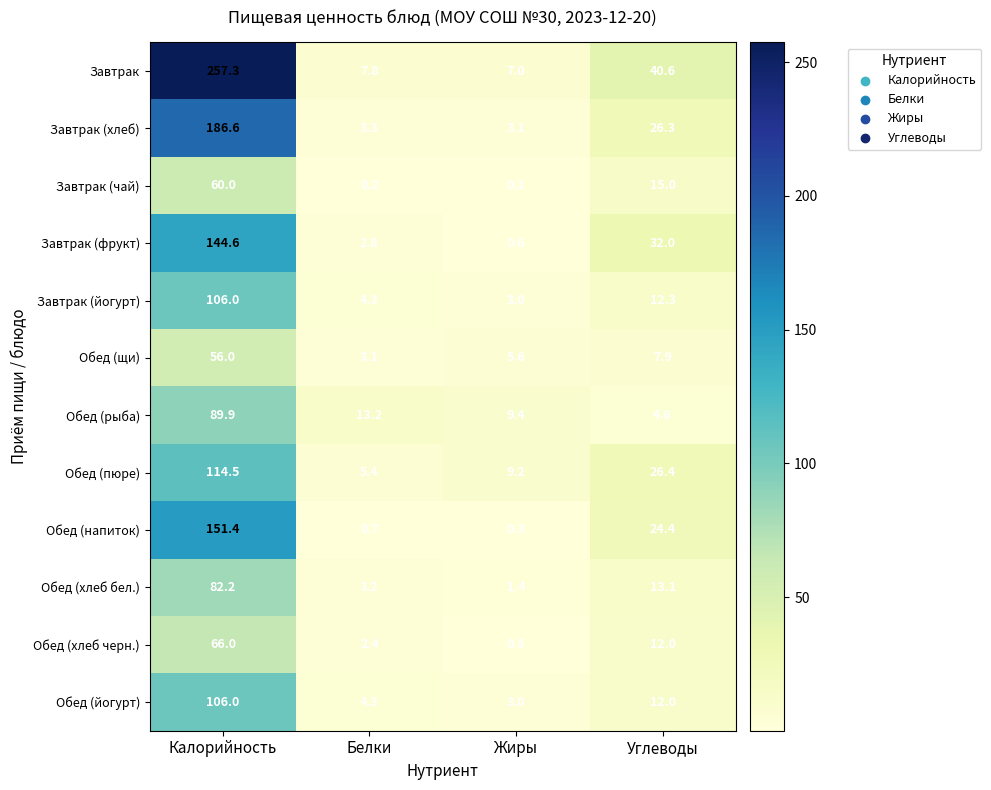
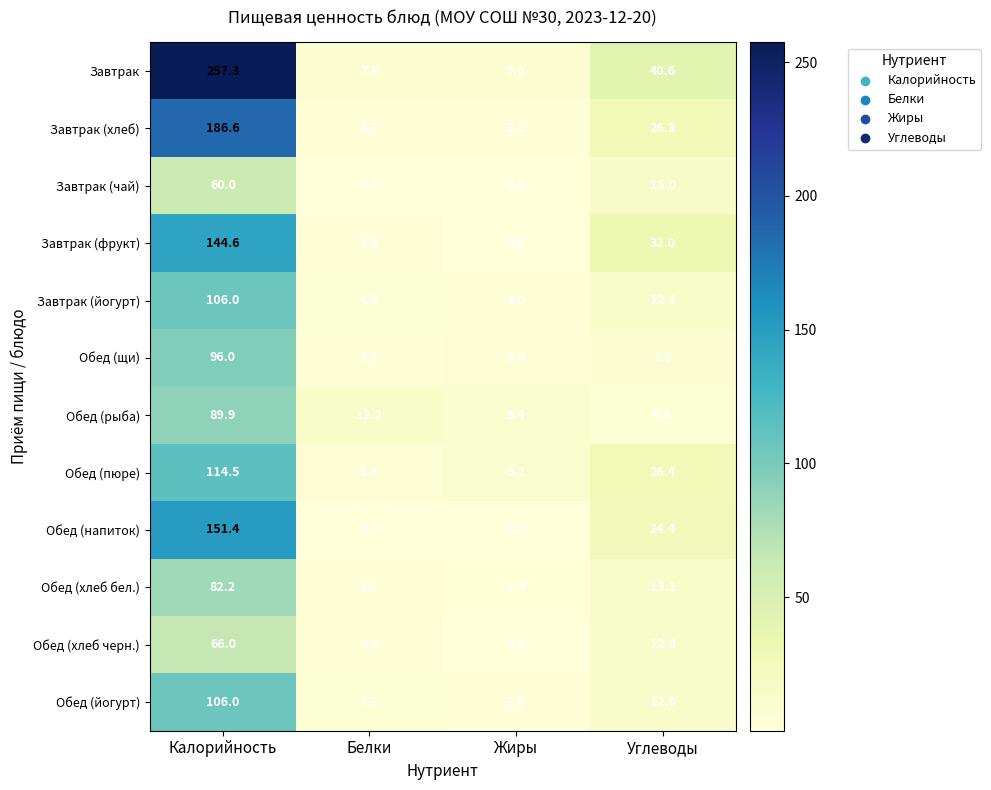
Обед (щи), Калорийность: 56.0 -> 96.0
